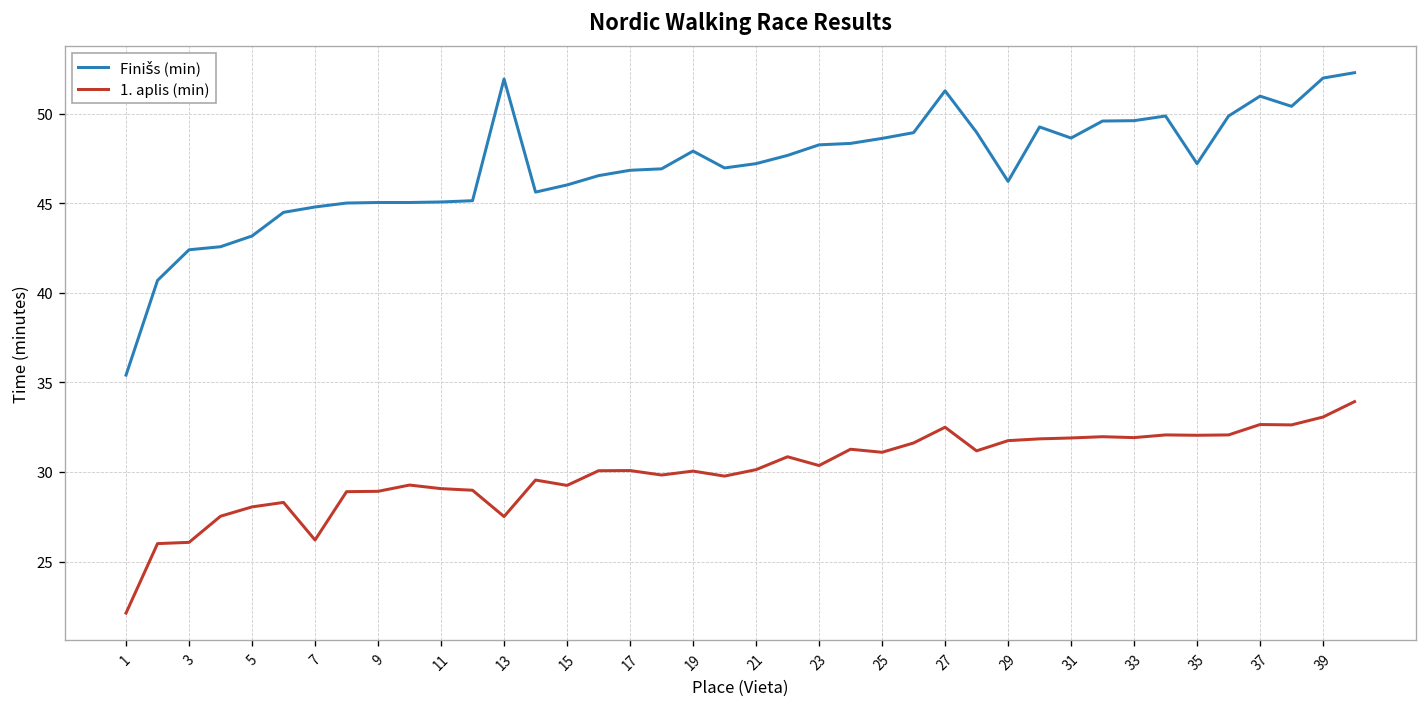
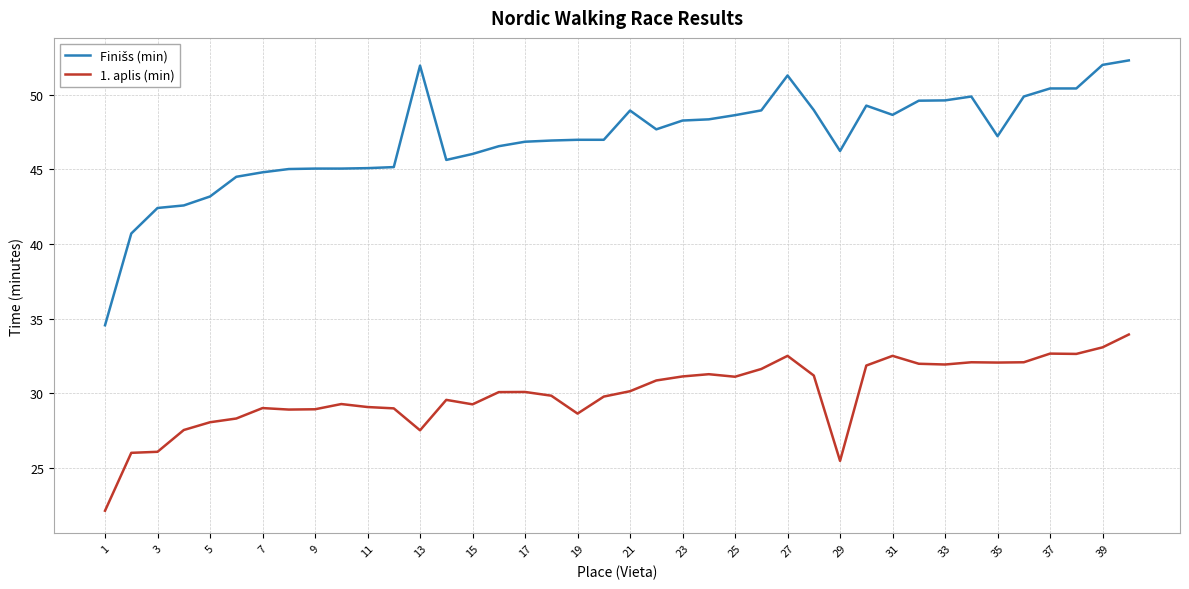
Finišs (min), 1: 35.4 -> 34.6
1. aplis (min), 7: 26.2 -> 29.0
Finišs (min), 19: 47.9 -> 47.0
1. aplis (min), 19: 30.1 -> 28.6
Finišs (min), 21: 47.2 -> 48.9
1. aplis (min), 23: 30.4 -> 31.1
1. aplis (min), 29: 31.8 -> 25.5
1. aplis (min), 31: 31.9 -> 32.5
Finišs (min), 37: 51.0 -> 50.4
